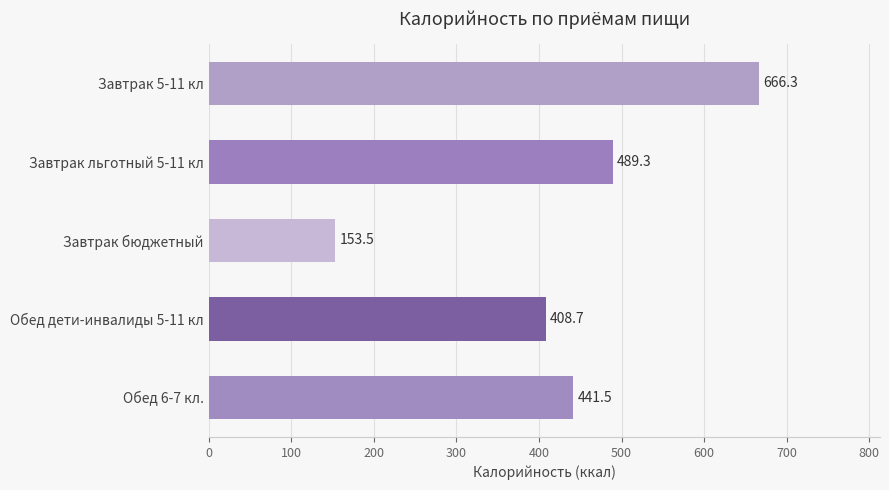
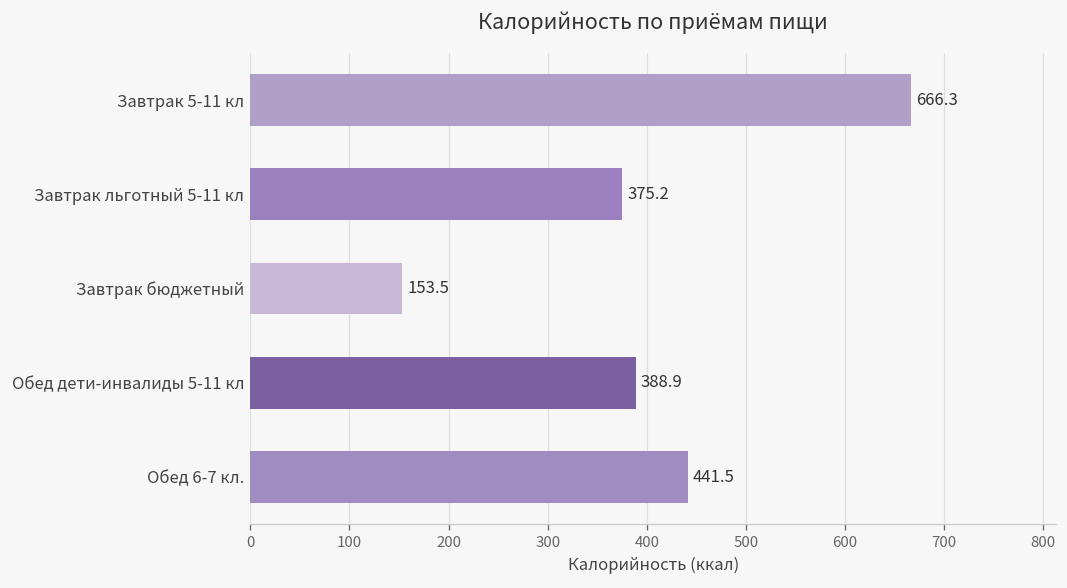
Завтрак льготный 5-11 кл: 489.3 -> 375.2
Обед дети-инвалиды 5-11 кл: 408.7 -> 388.9
